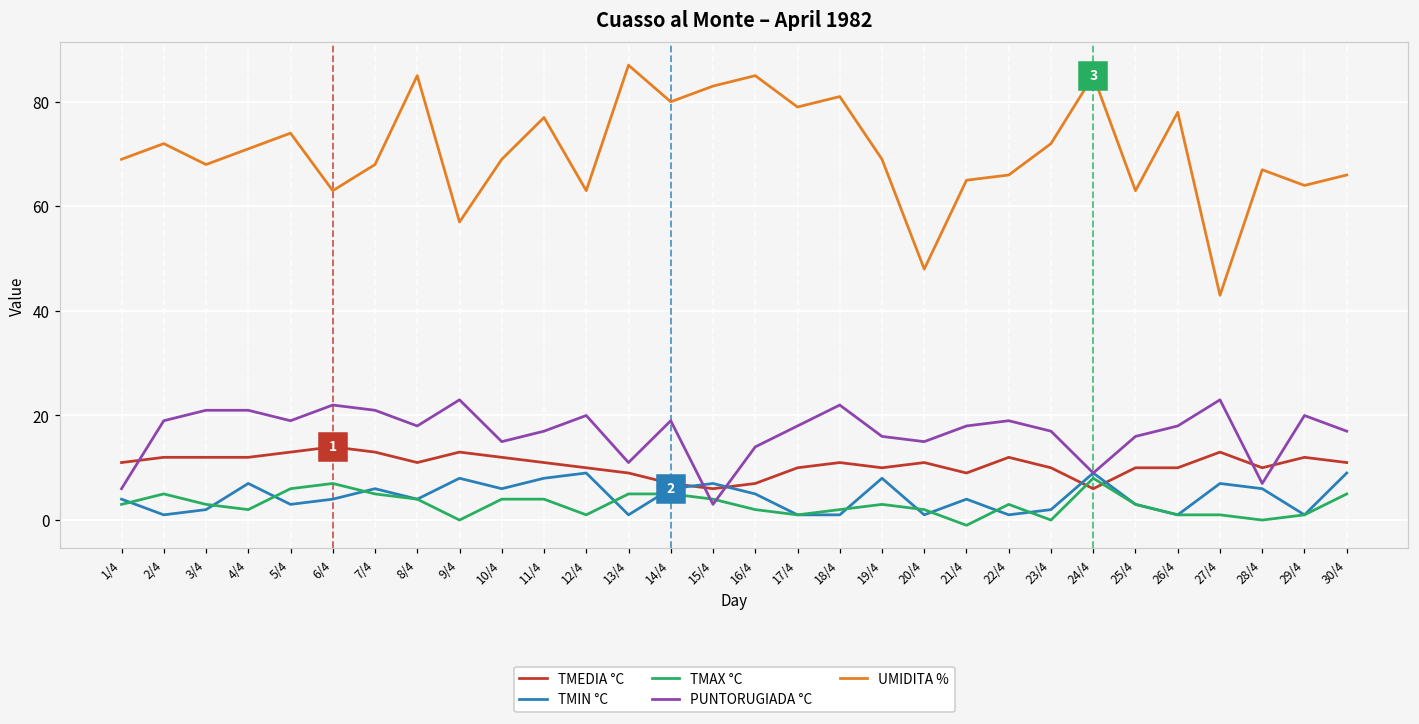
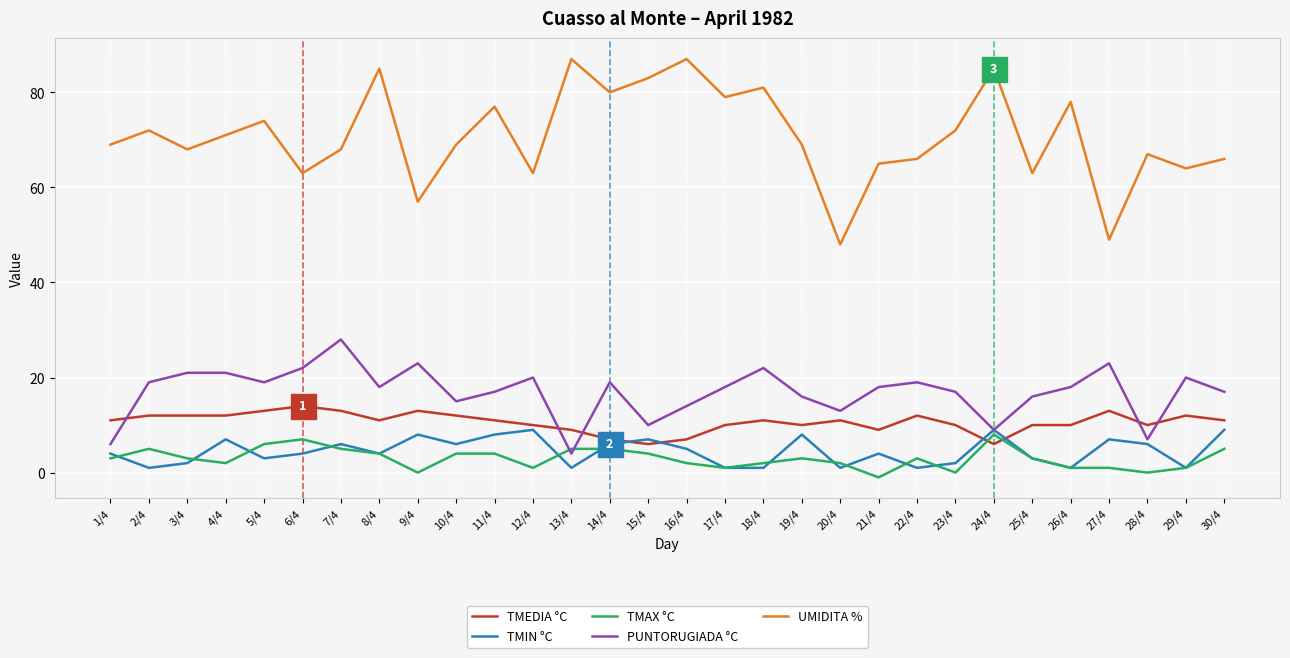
PUNTORUGIADA °C, 7/4: 21 -> 28
PUNTORUGIADA °C, 13/4: 11 -> 4
PUNTORUGIADA °C, 15/4: 3 -> 10
UMIDITA %, 16/4: 85 -> 87
PUNTORUGIADA °C, 20/4: 15 -> 13
UMIDITA %, 27/4: 43 -> 49
